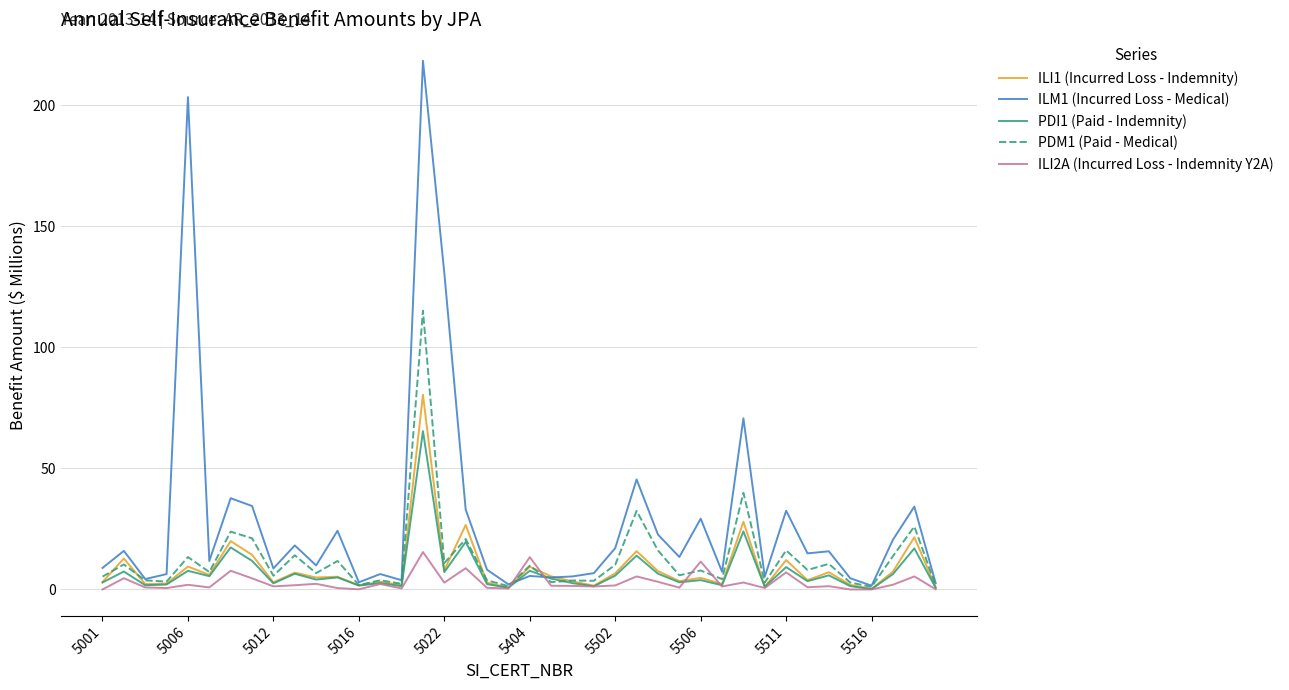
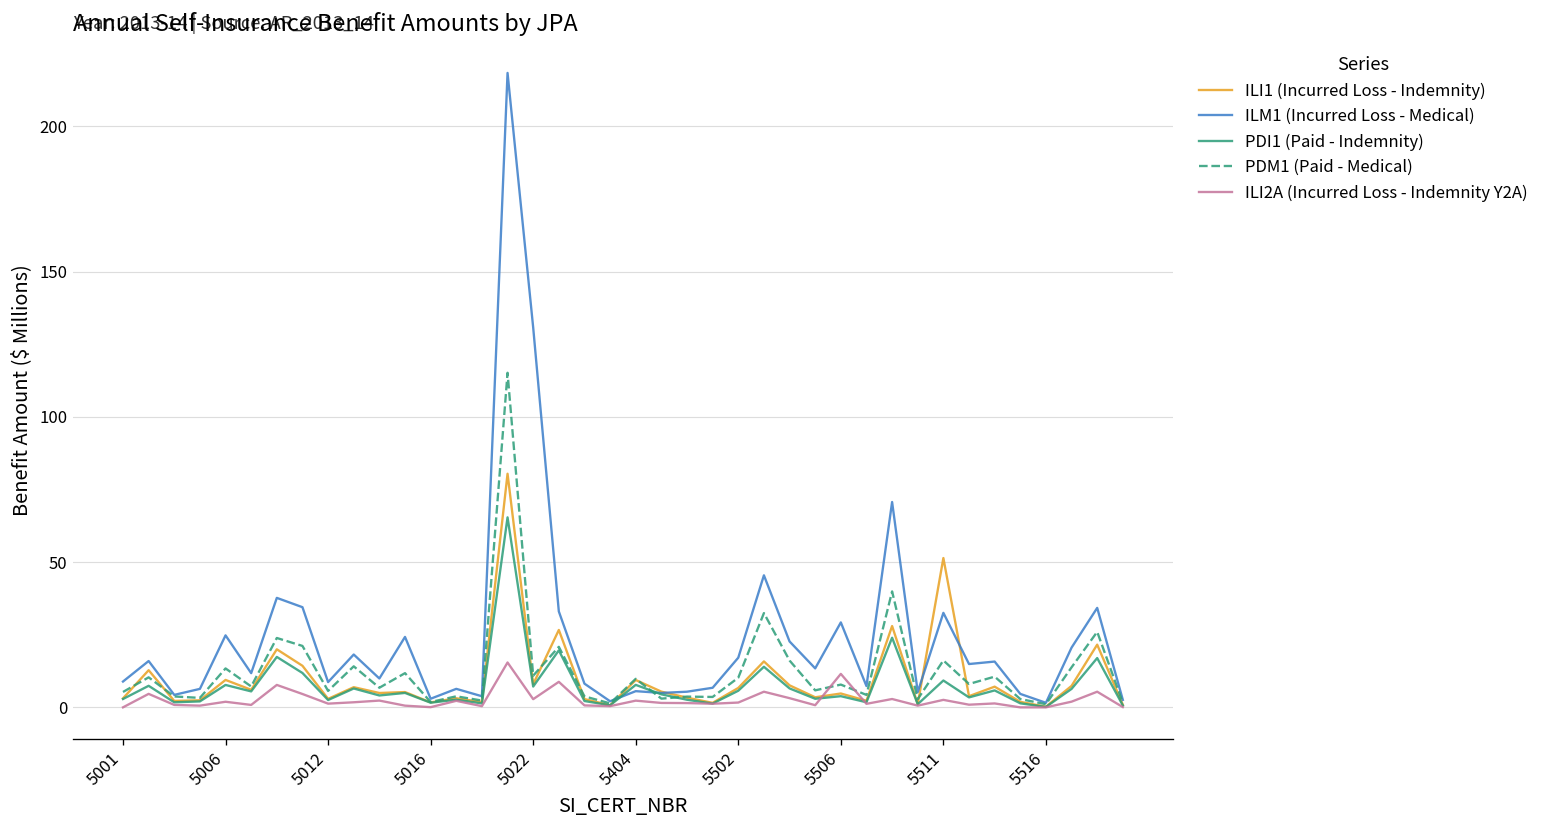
ILM1 (Incurred Loss - Medical), 5006: 203 -> 25
ILI2A (Incurred Loss - Indemnity Y2A), 5404: 13 -> 2
ILI1 (Incurred Loss - Indemnity), 5511: 12 -> 51
ILI2A (Incurred Loss - Indemnity Y2A), 5511: 7 -> 3
